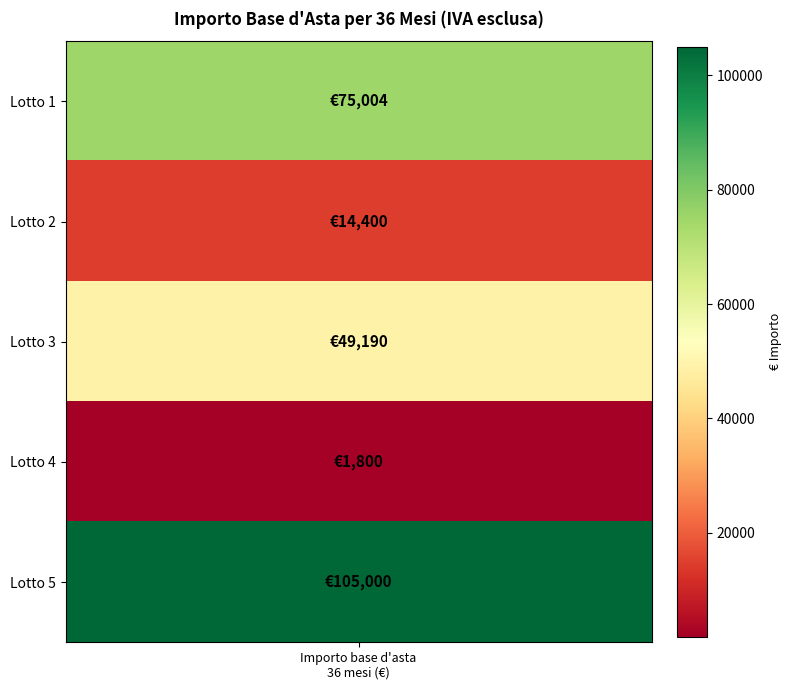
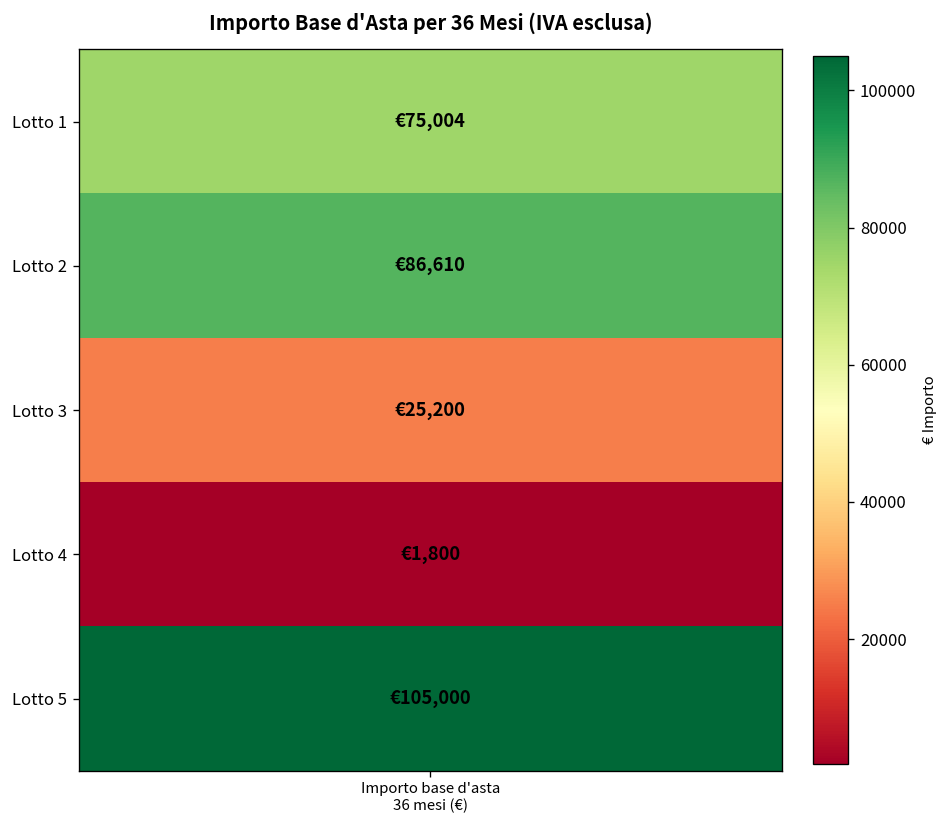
Lotto 2, Importo base d'asta 36 mesi (€): €14,400 -> €86,610
Lotto 3, Importo base d'asta 36 mesi (€): €49,190 -> €25,200
